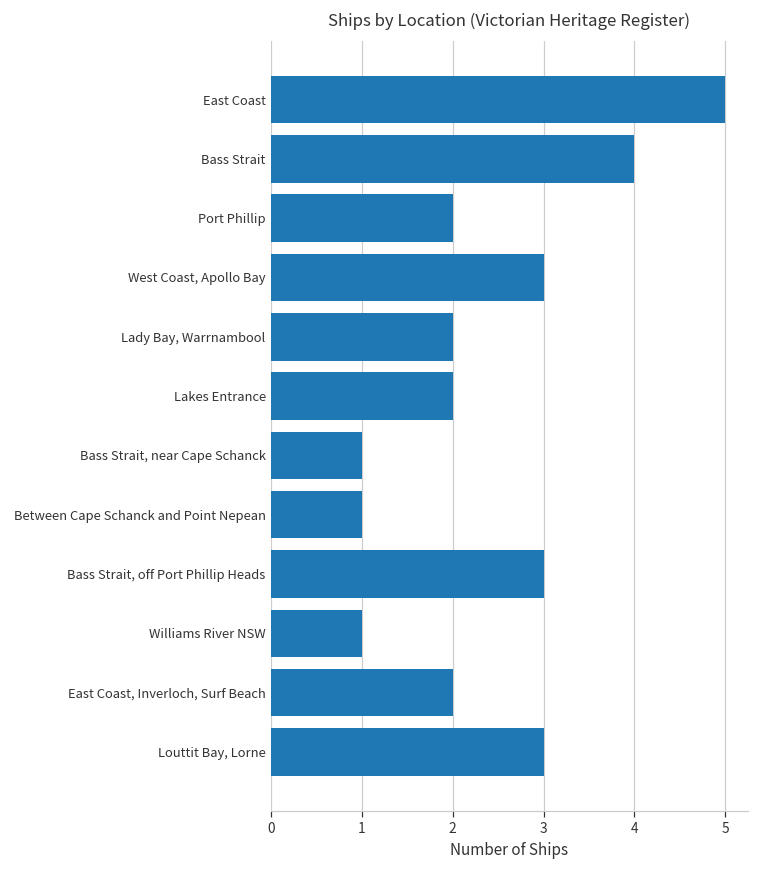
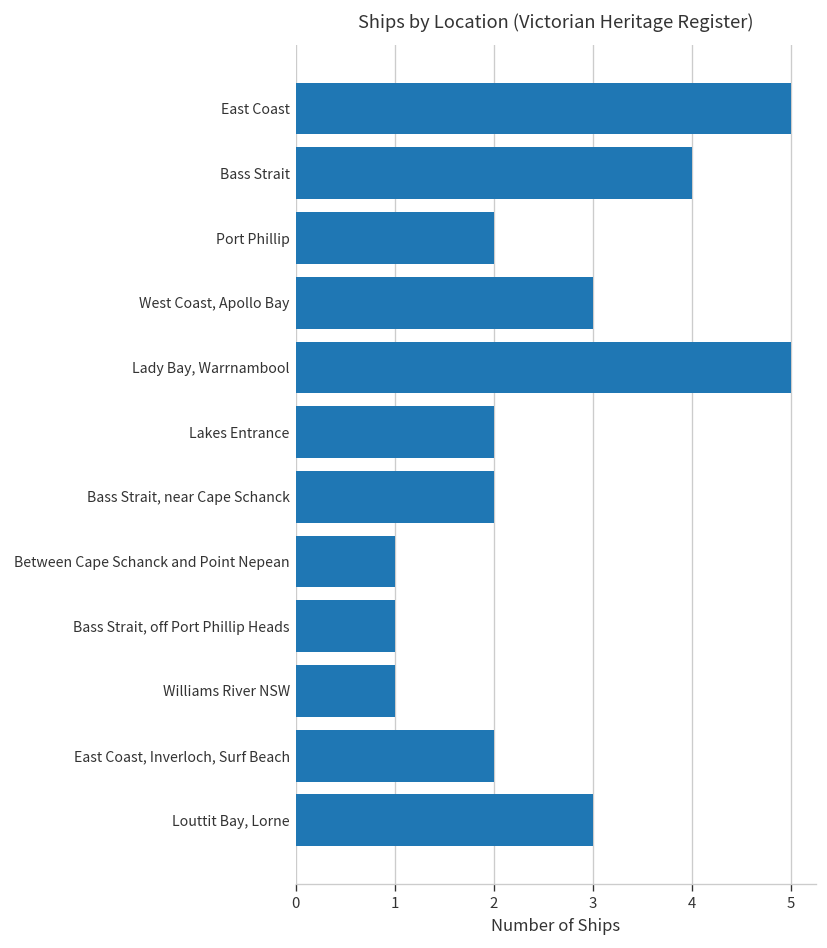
Lady Bay, Warrnambool: 2 -> 5
Bass Strait, near Cape Schanck: 1 -> 2
Bass Strait, off Port Phillip Heads: 3 -> 1
